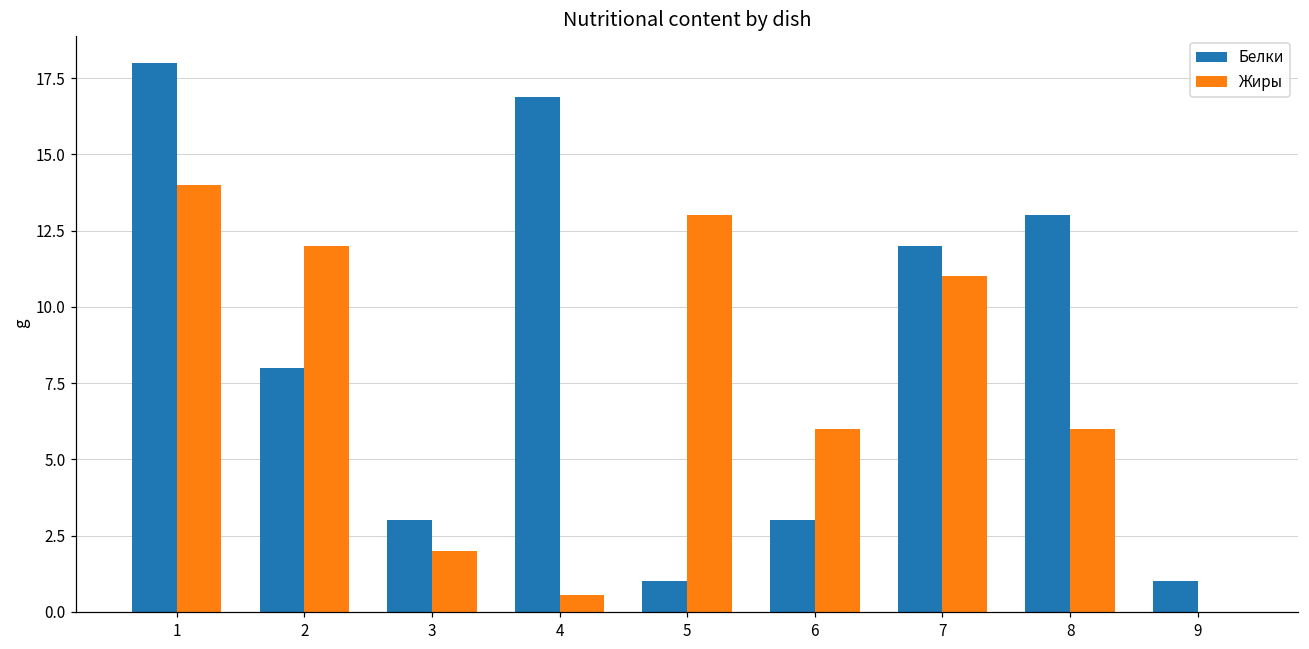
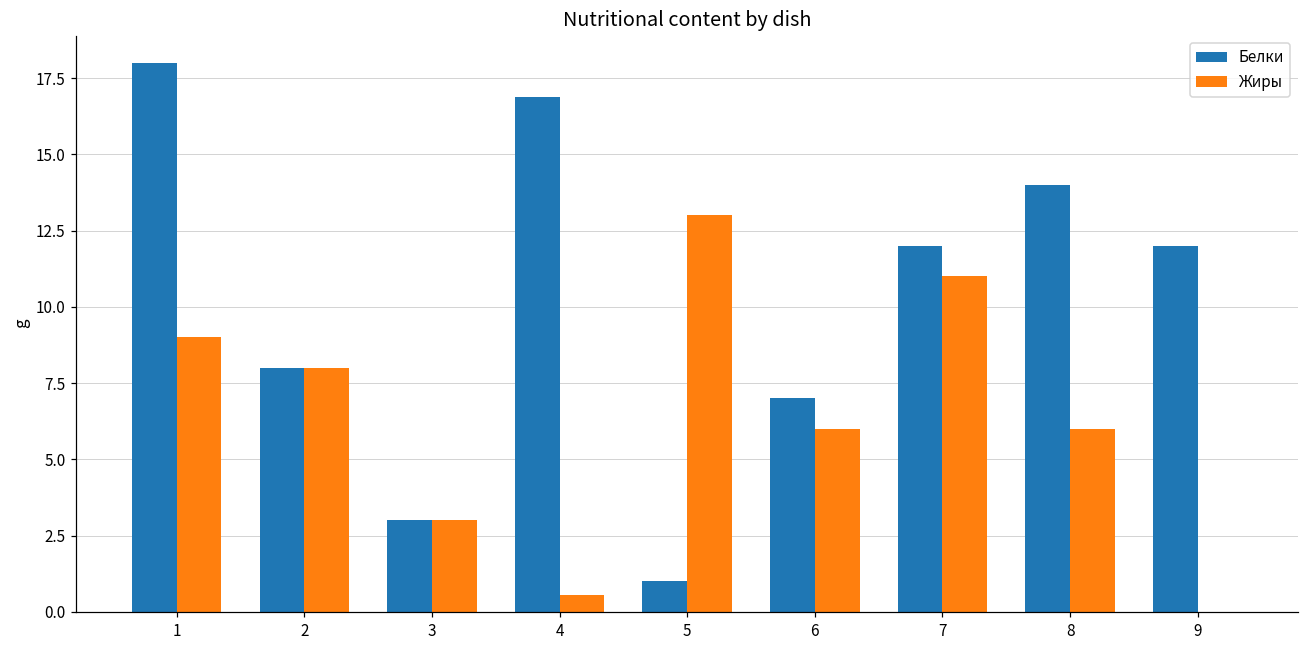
Жиры, 1: 14 -> 9
Жиры, 2: 12 -> 8
Жиры, 3: 2 -> 3
Белки, 6: 3 -> 7
Белки, 8: 13 -> 14
Белки, 9: 1 -> 12
